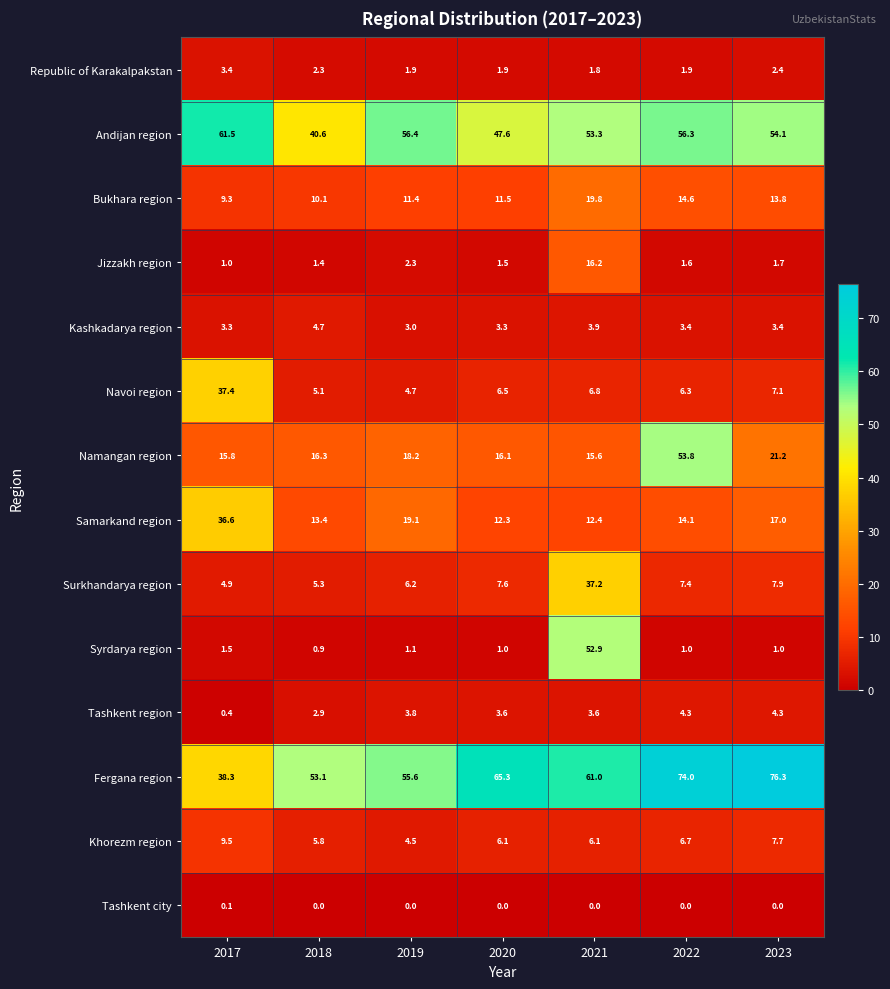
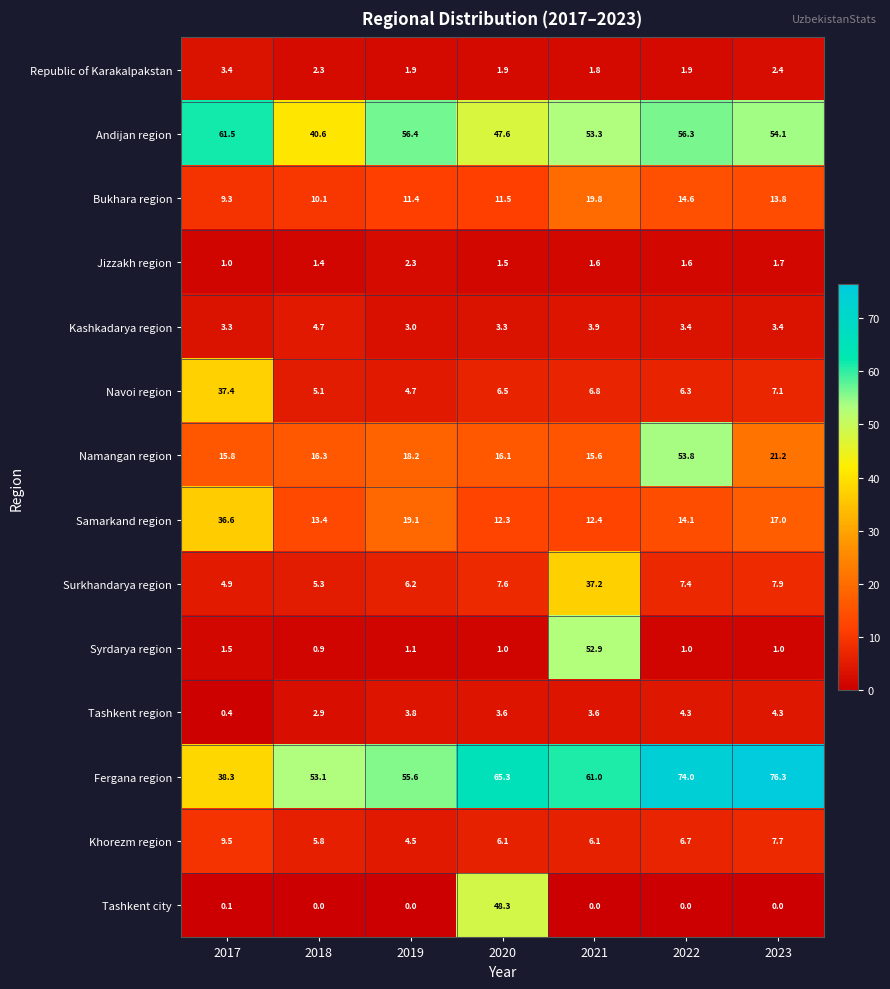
Jizzakh region, 2021: 16.2 -> 1.6
Tashkent city, 2020: 0.0 -> 48.3
